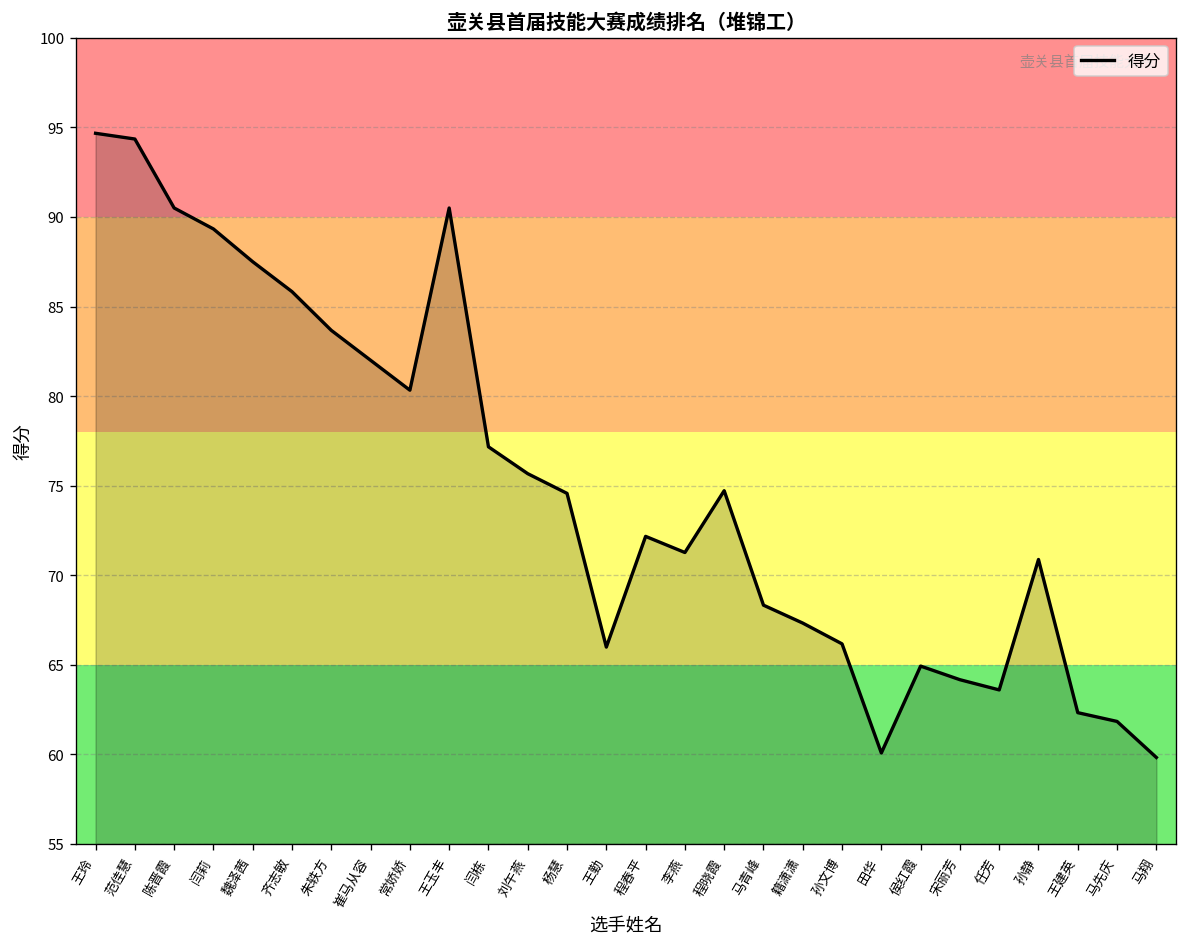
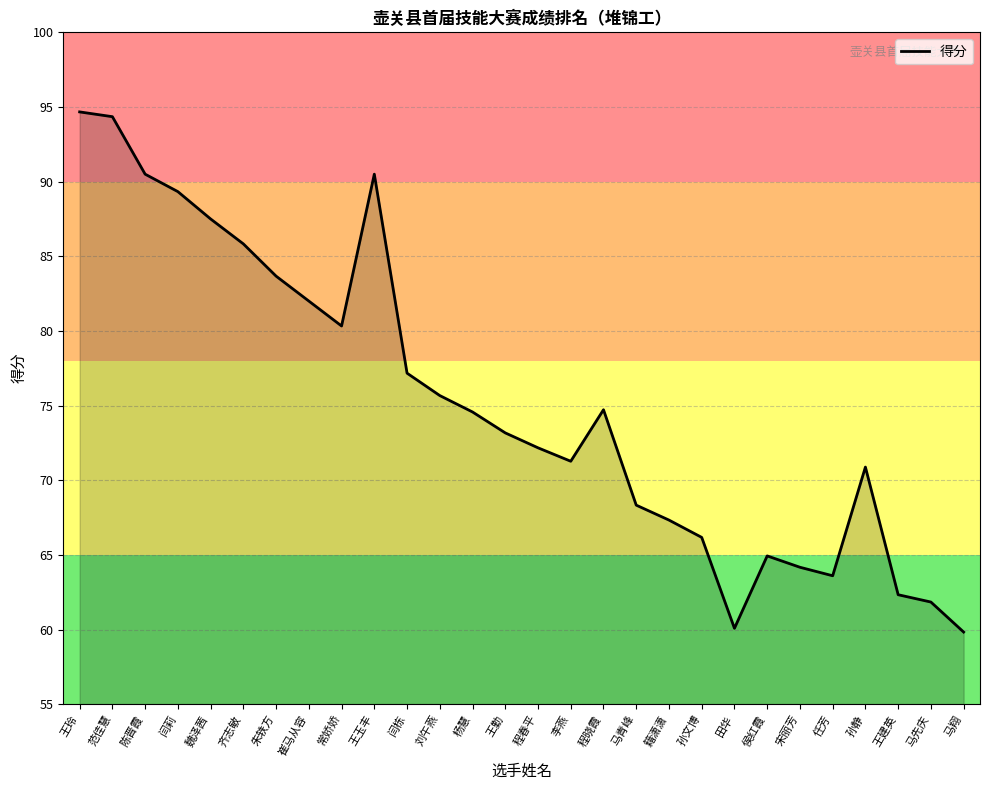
王勤: 66.0 -> 73.2
